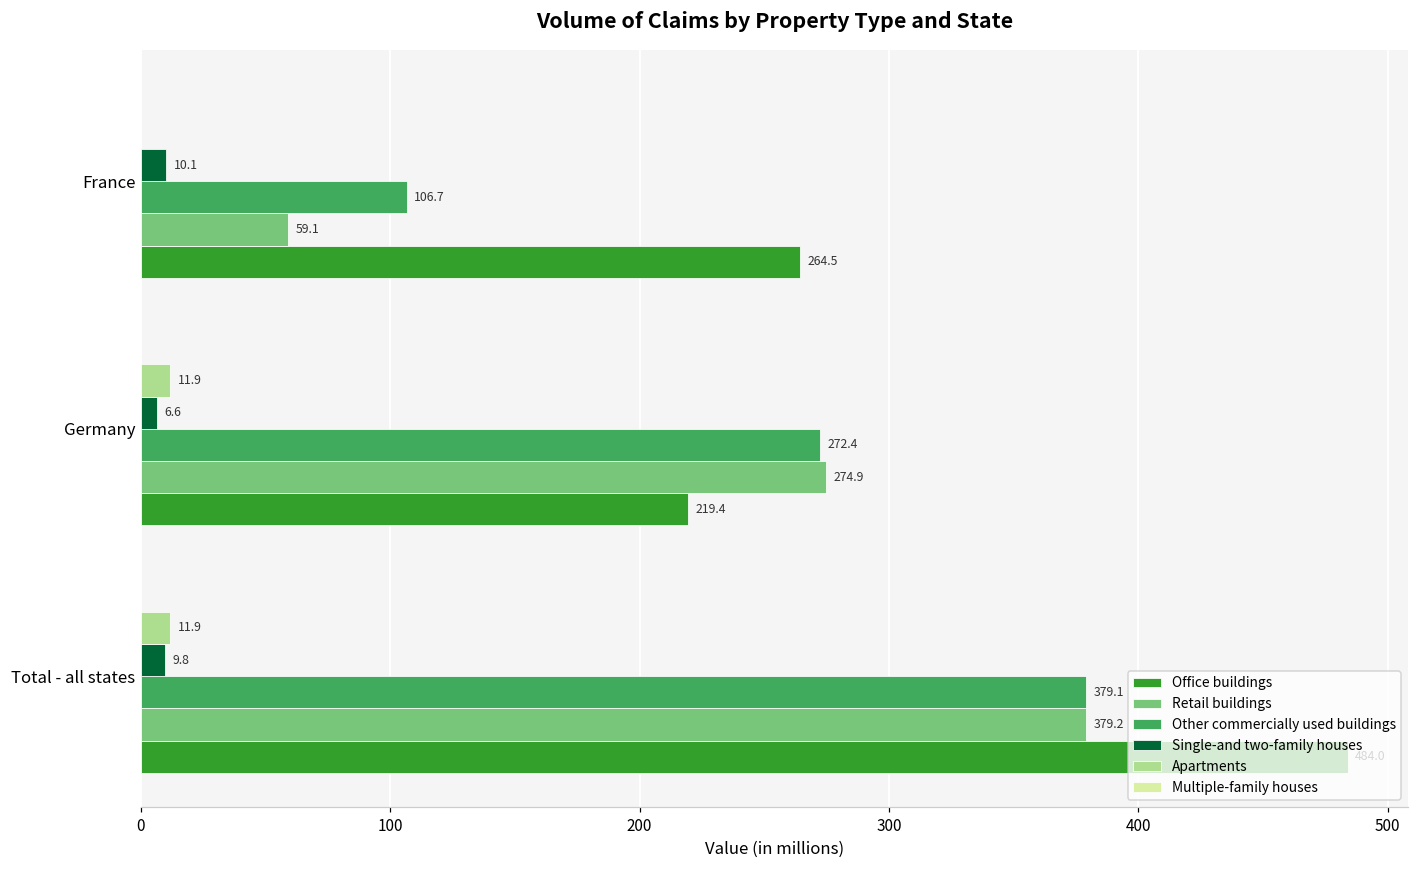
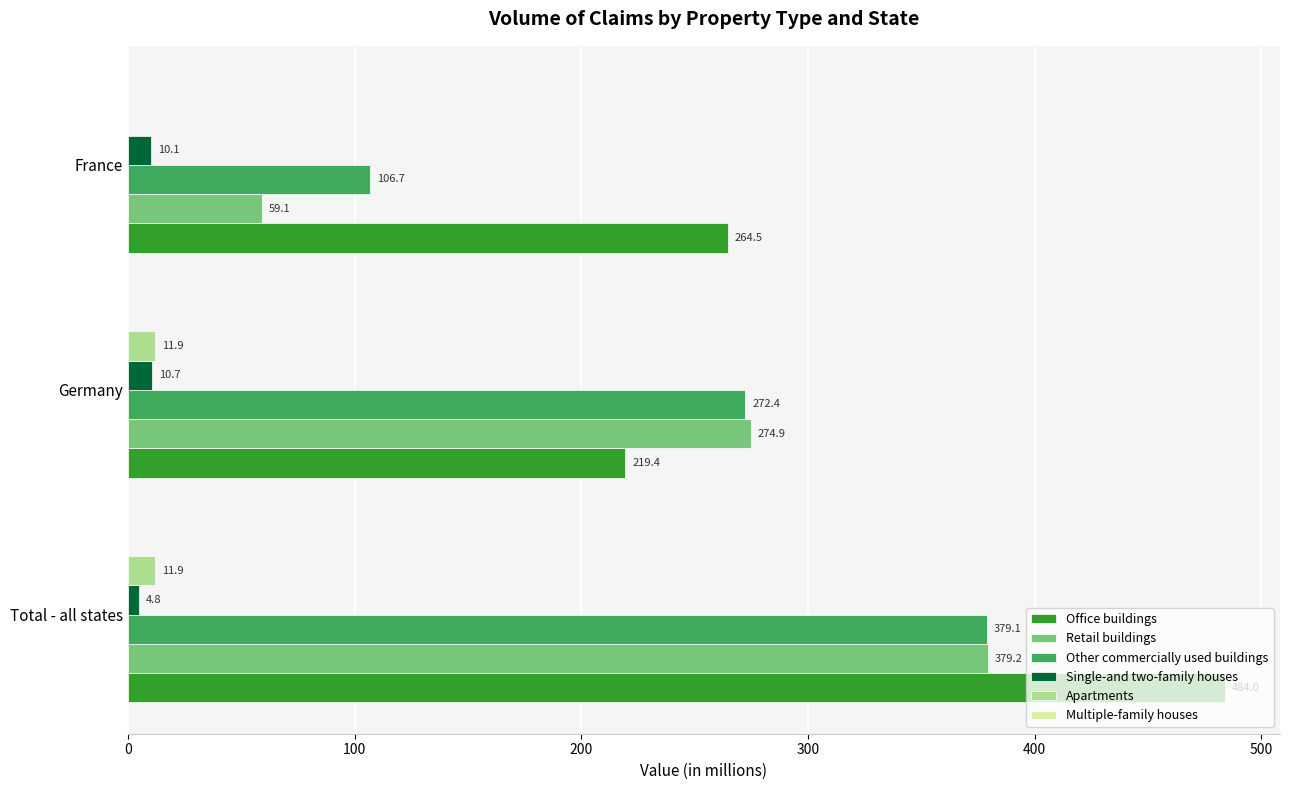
Single-and two-family houses, Germany: 6.6 -> 10.7
Single-and two-family houses, Total - all states: 9.8 -> 4.8
